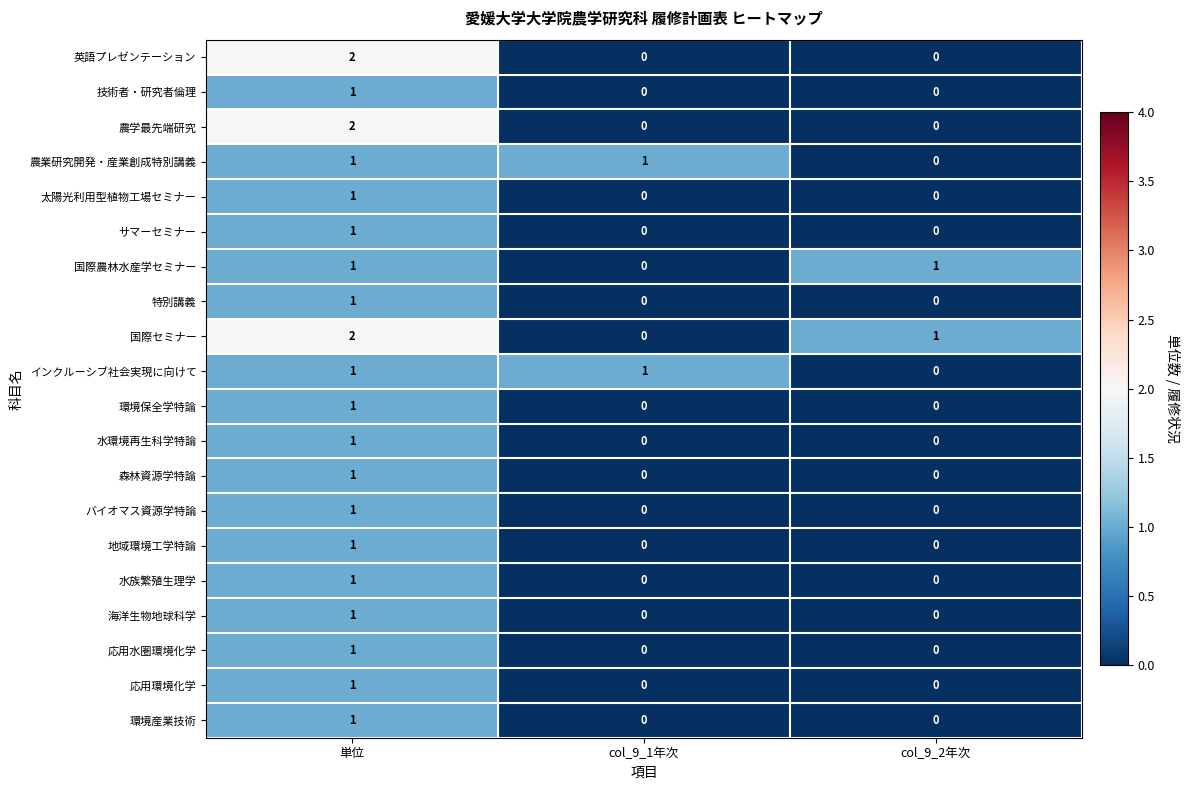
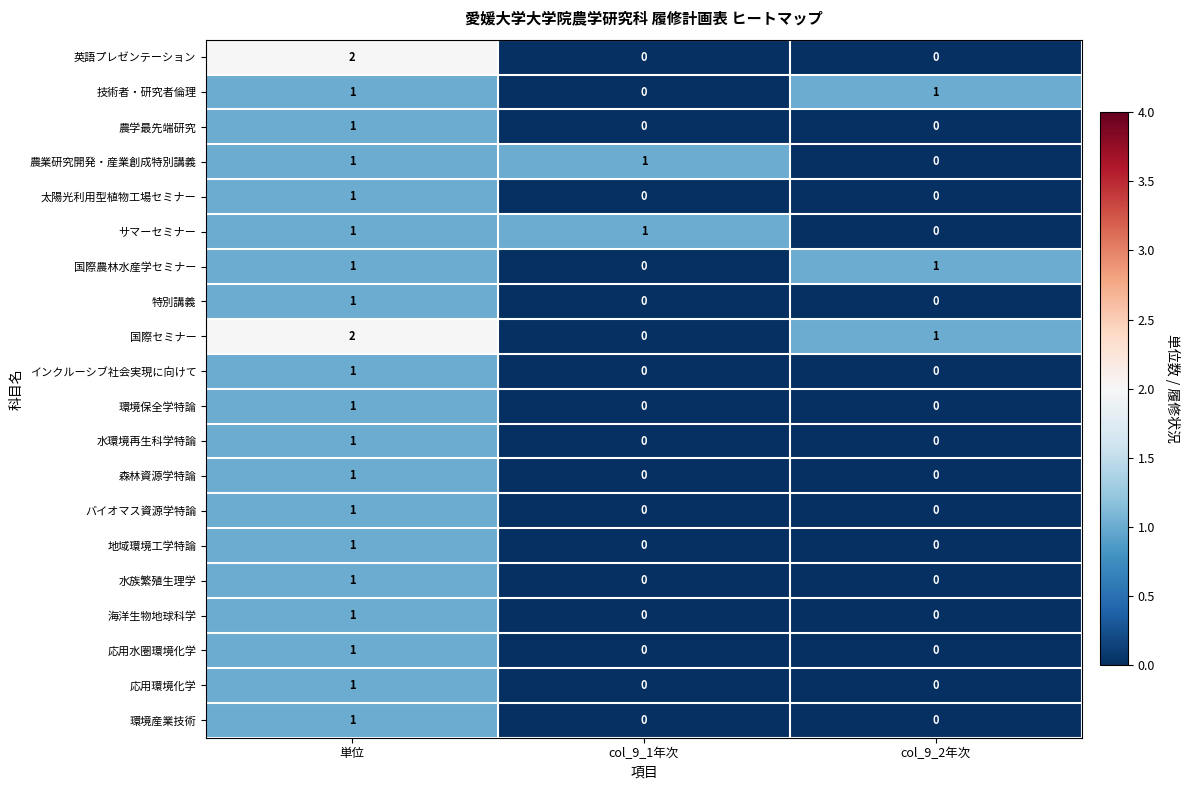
技術者・研究者倫理, col_9_2年次: 0 -> 1
農学最先端研究, 単位: 2 -> 1
サマーセミナー, col_9_1年次: 0 -> 1
インクルーシブ社会実現に向けて, col_9_1年次: 1 -> 0
